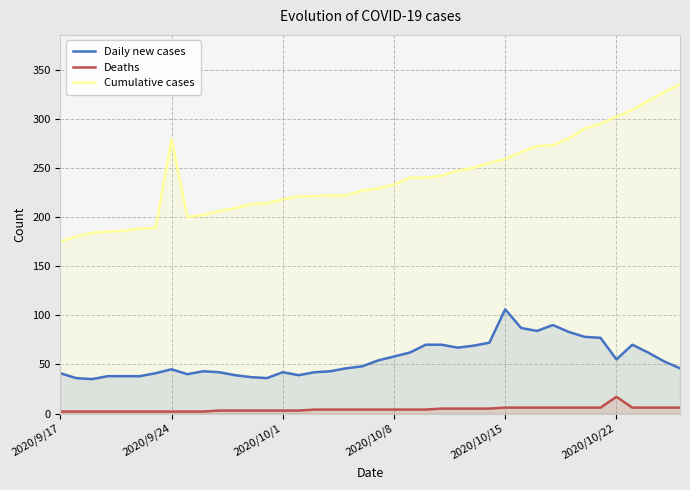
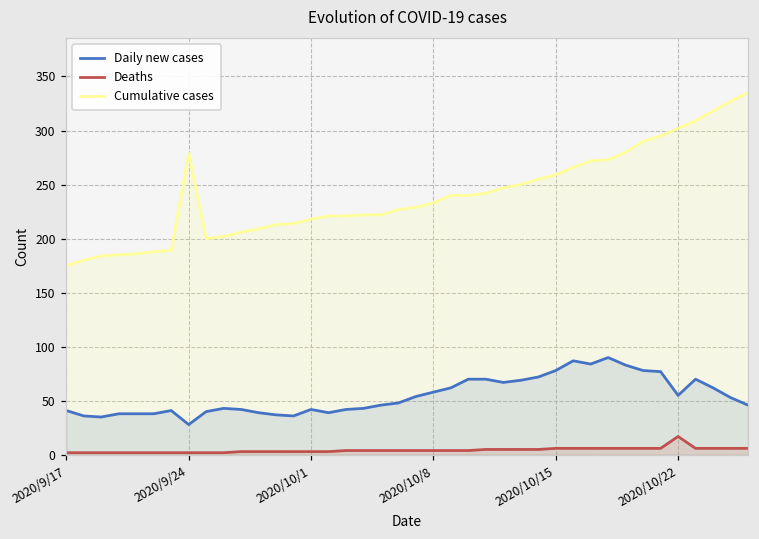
Daily new cases, 2020/9/24: 50 -> 30
Daily new cases, 2020/10/15: 110 -> 80
